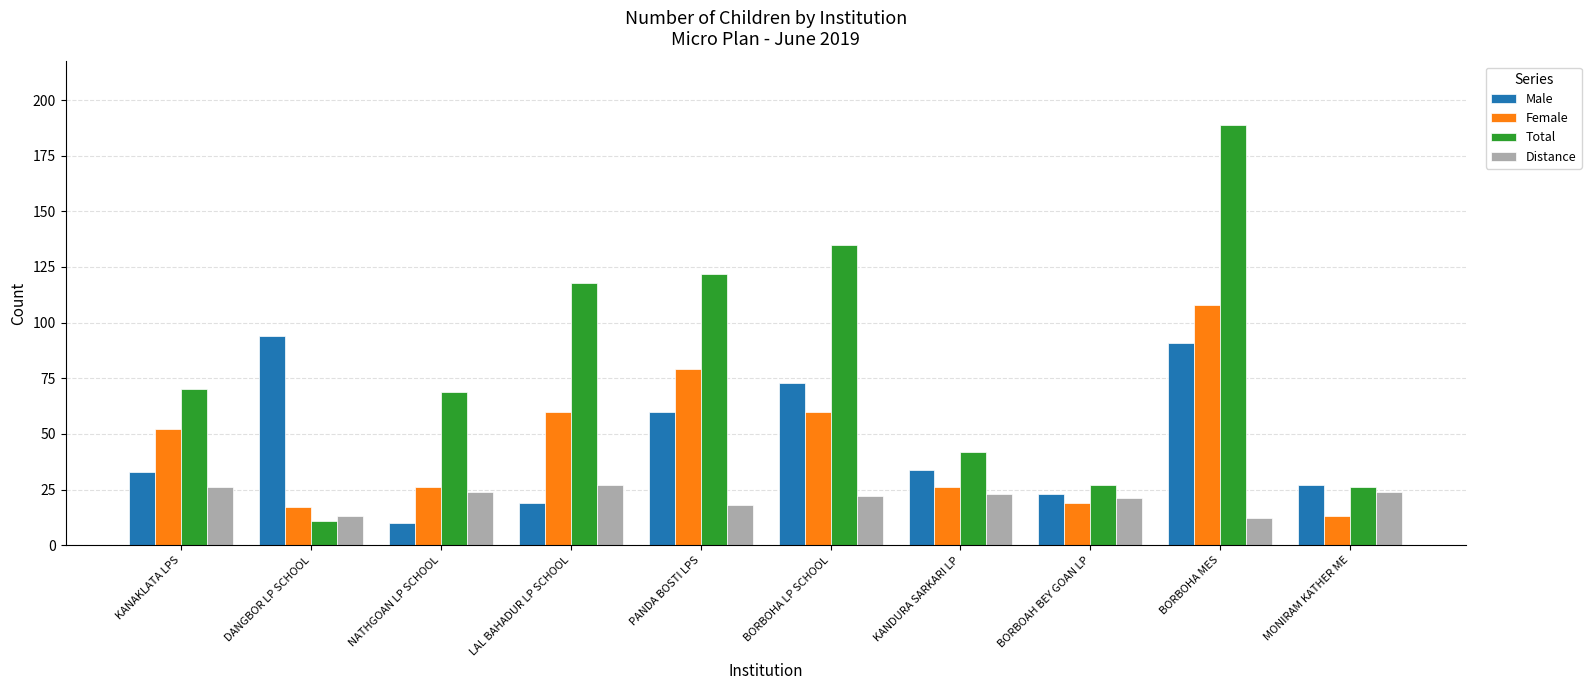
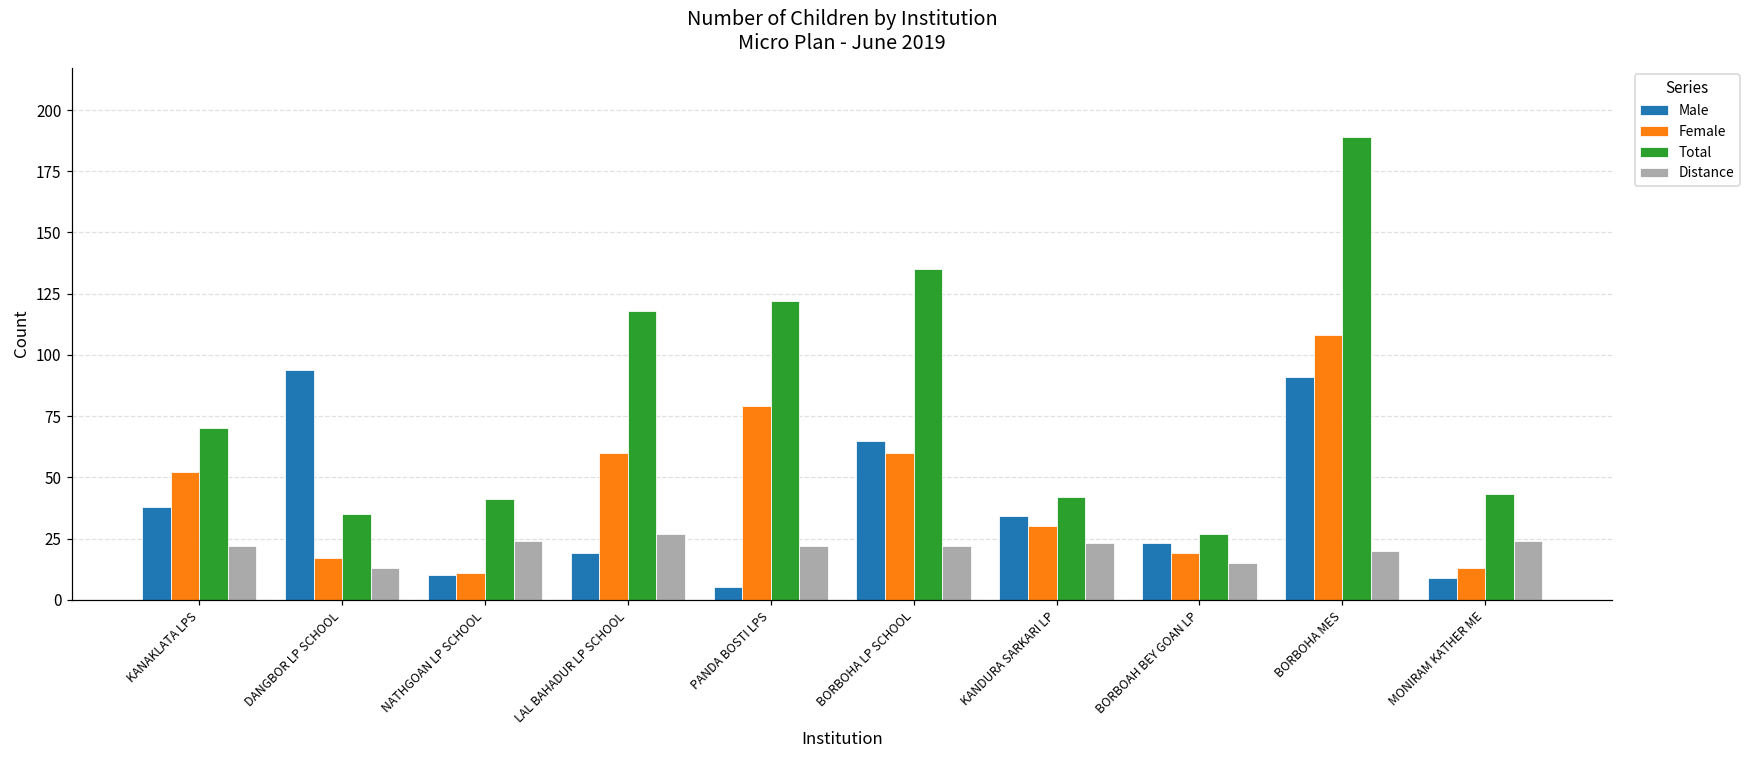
Male, KANAKLATA LPS: 33 -> 38
Distance, KANAKLATA LPS: 26 -> 22
Total, DANGBOR LP SCHOOL: 11 -> 35
Female, NATHGOAN LP SCHOOL: 26 -> 11
Total, NATHGOAN LP SCHOOL: 69 -> 41
Male, PANDA BOSTI LPS: 60 -> 5
Distance, PANDA BOSTI LPS: 18 -> 22
Male, BORBOHA LP SCHOOL: 73 -> 65
Female, KANDURA SARKARI LP: 26 -> 30
Distance, BORBOAH BEY GOAN LP: 21 -> 15
Distance, BORBOHA MES: 12 -> 20
Male, MONIRAM KATHER ME: 27 -> 9
Total, MONIRAM KATHER ME: 26 -> 43
